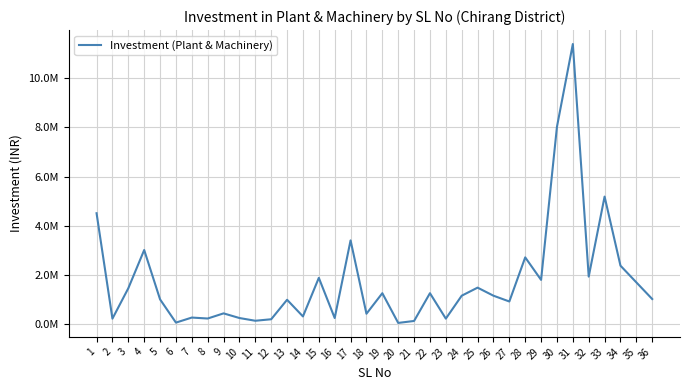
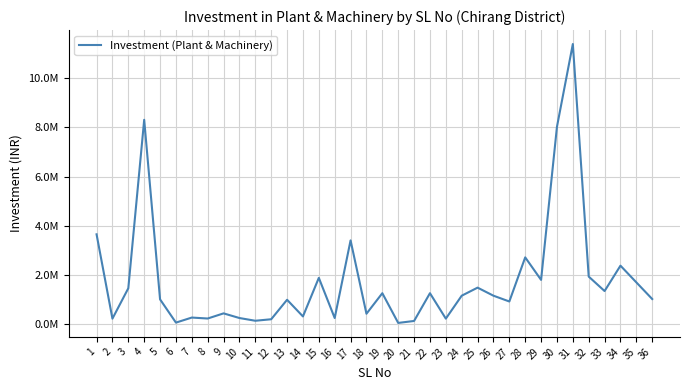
1: 4500000 -> 3600000
4: 3000000 -> 8300000
33: 5200000 -> 1300000
